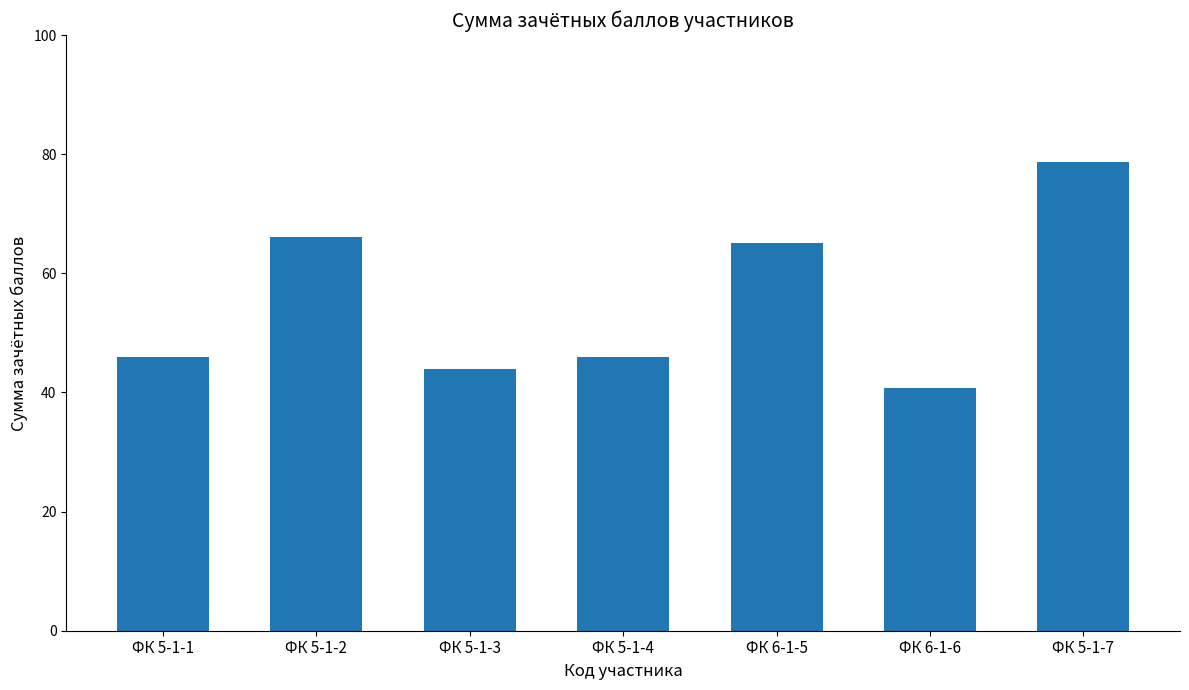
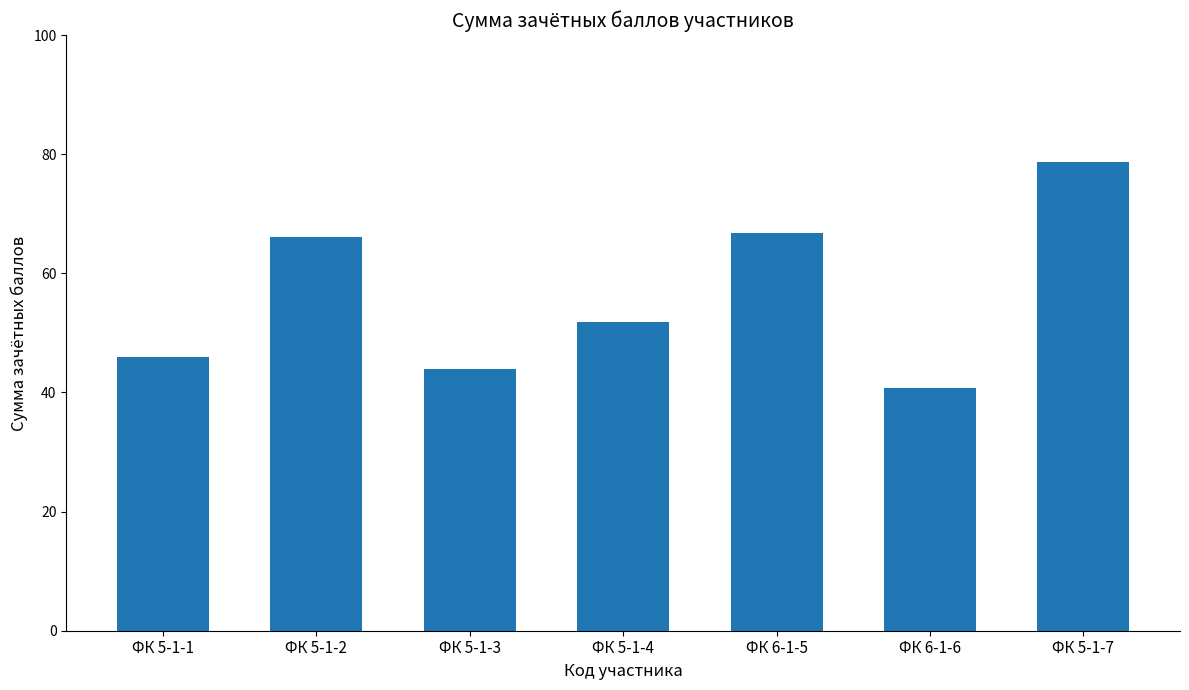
ФК 5-1-4: 46 -> 52
ФК 6-1-5: 65 -> 67
